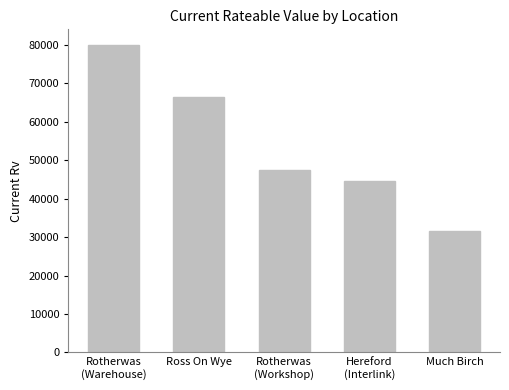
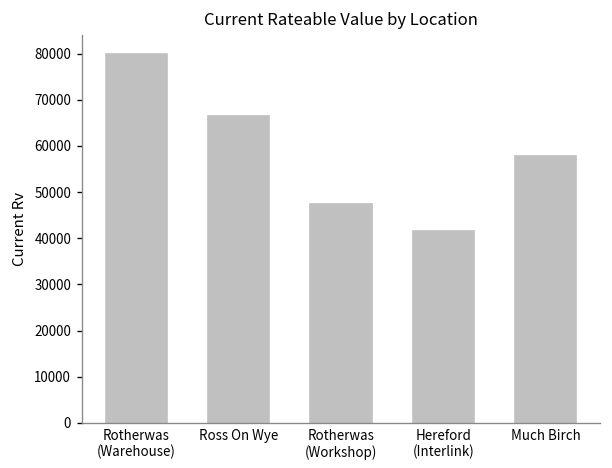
Hereford (Interlink): 45000 -> 42000
Much Birch: 32000 -> 58000
